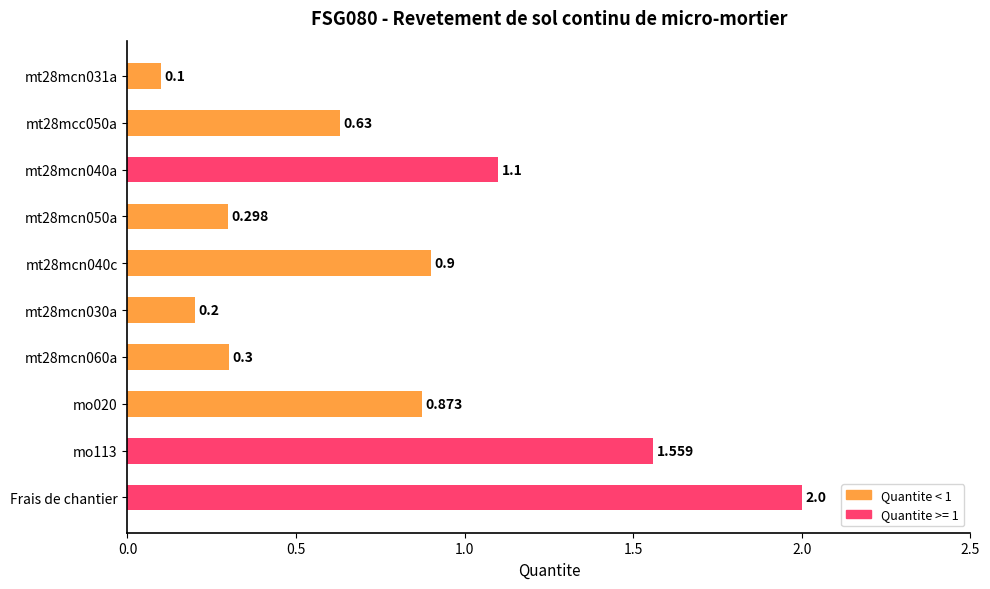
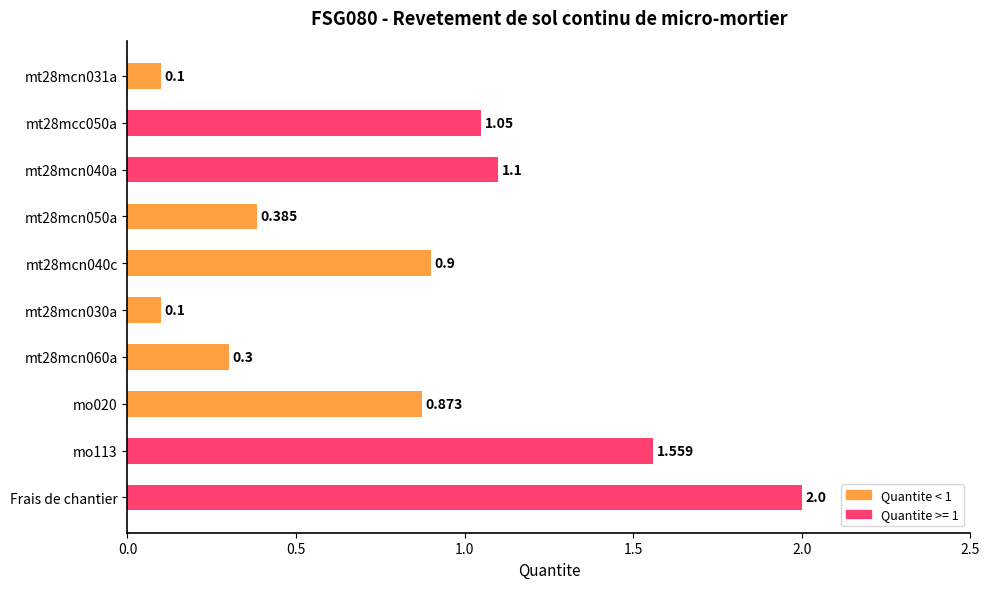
mt28mcc050a: 0.63 -> 1.05
mt28mcn050a: 0.298 -> 0.385
mt28mcn030a: 0.2 -> 0.1
